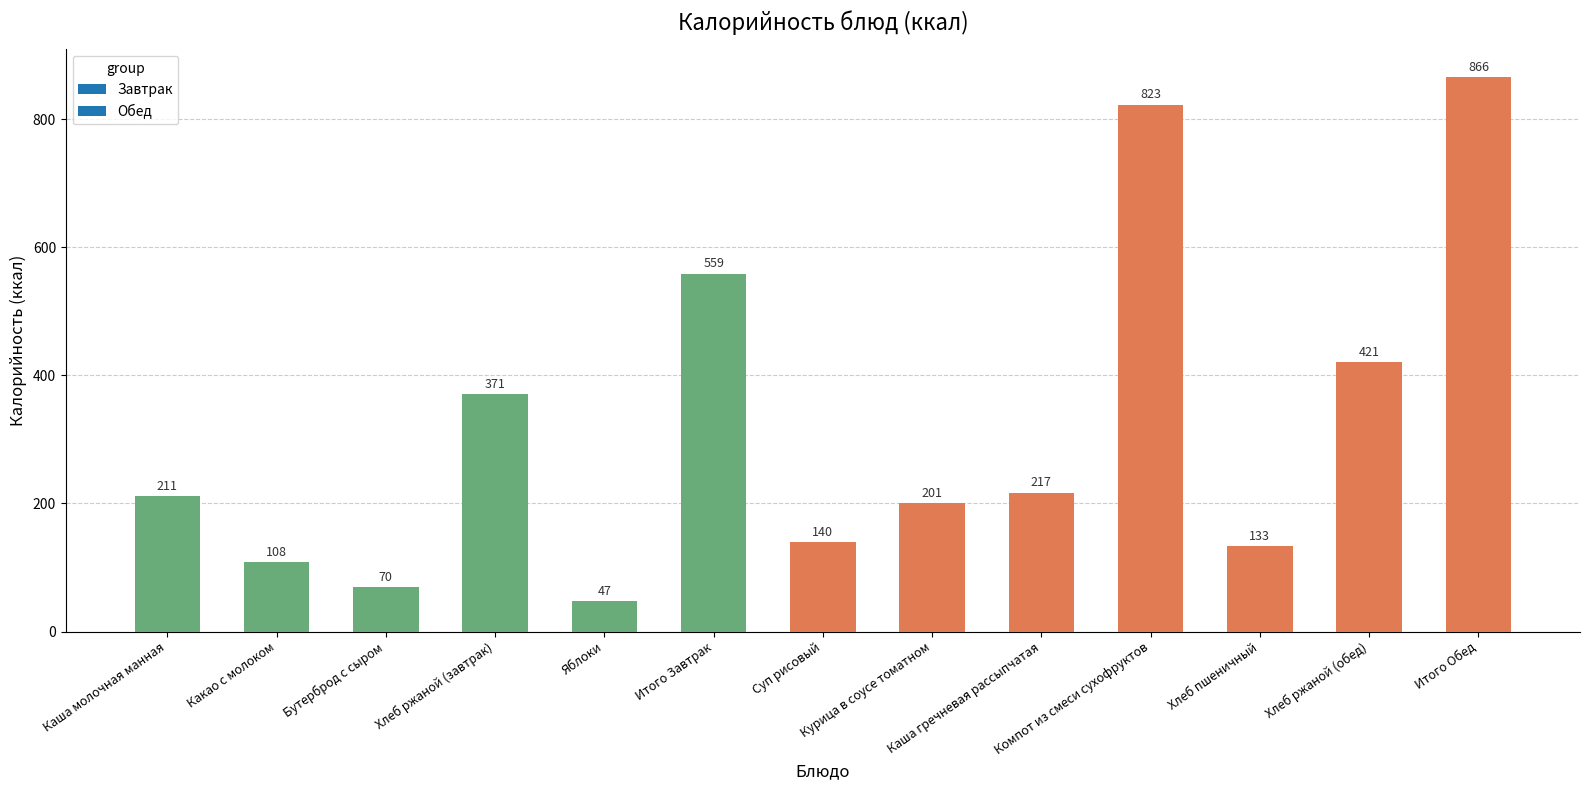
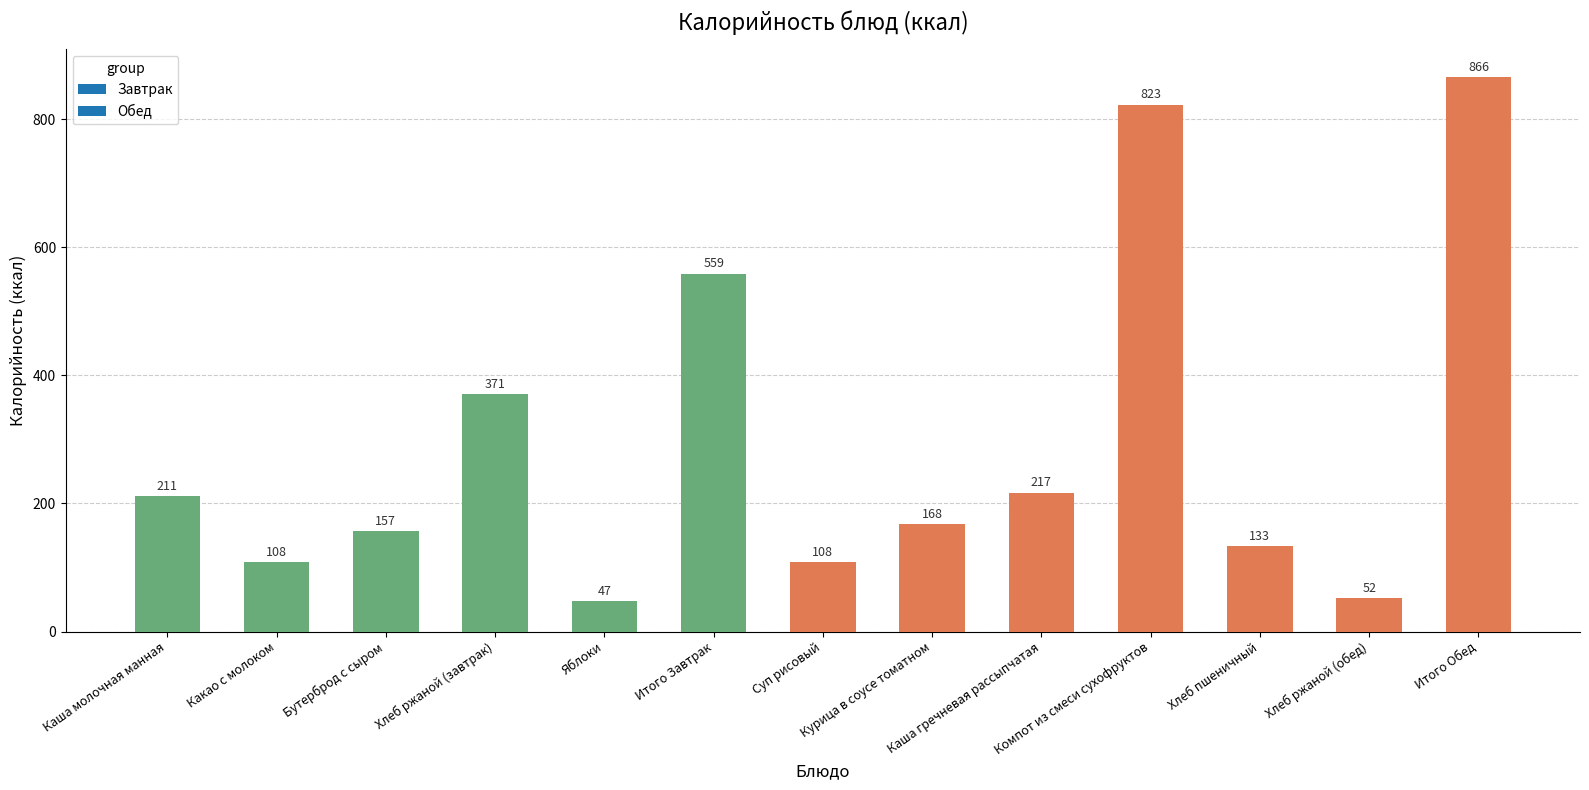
Бутерброд с сыром: 70 -> 157
Суп рисовый: 140 -> 108
Курица в соусе томатном: 201 -> 168
Хлеб ржаной (обед): 421 -> 52
